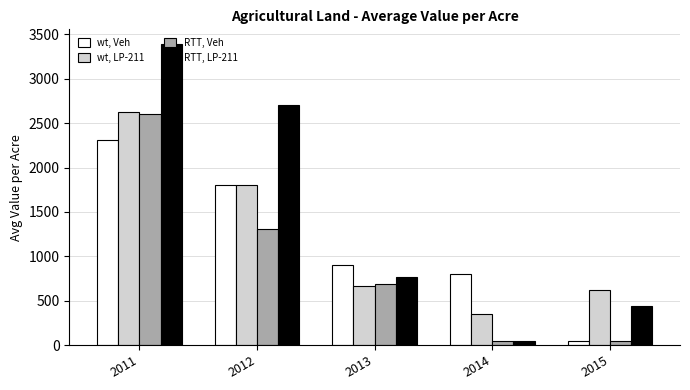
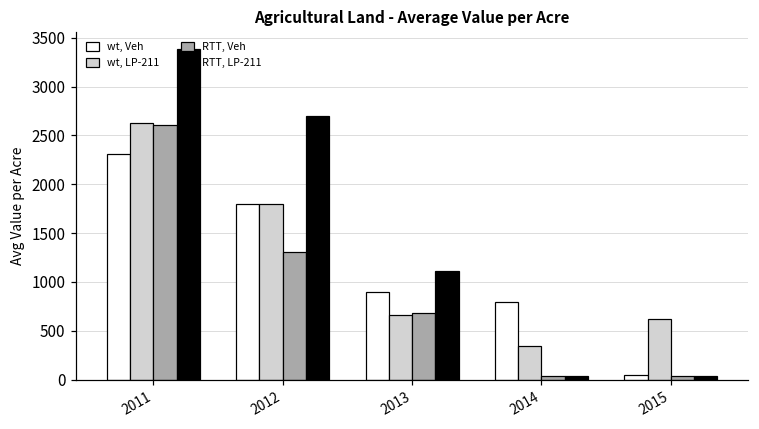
RTT, LP-211, 2013: 800 -> 1100
RTT, LP-211, 2015: 400 -> 0
